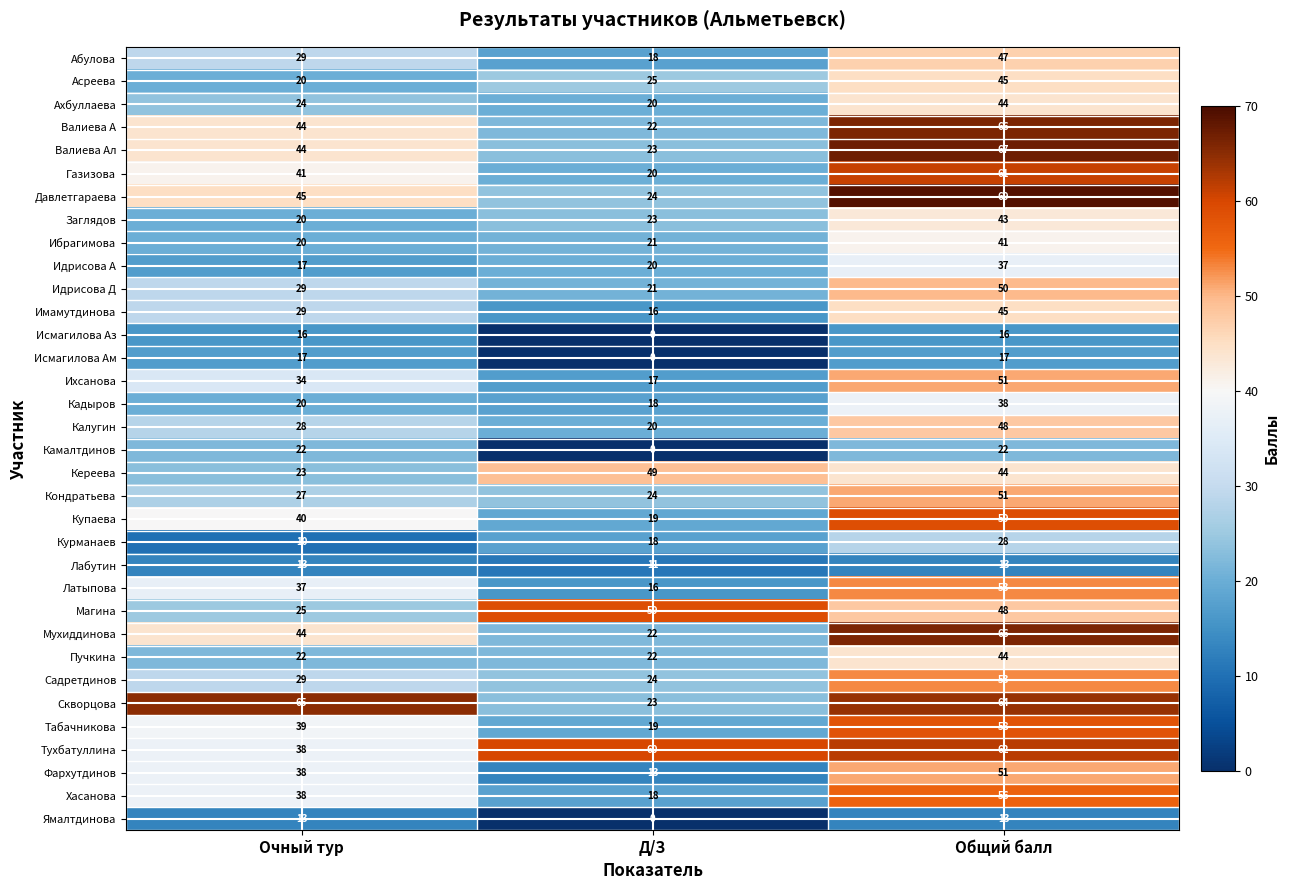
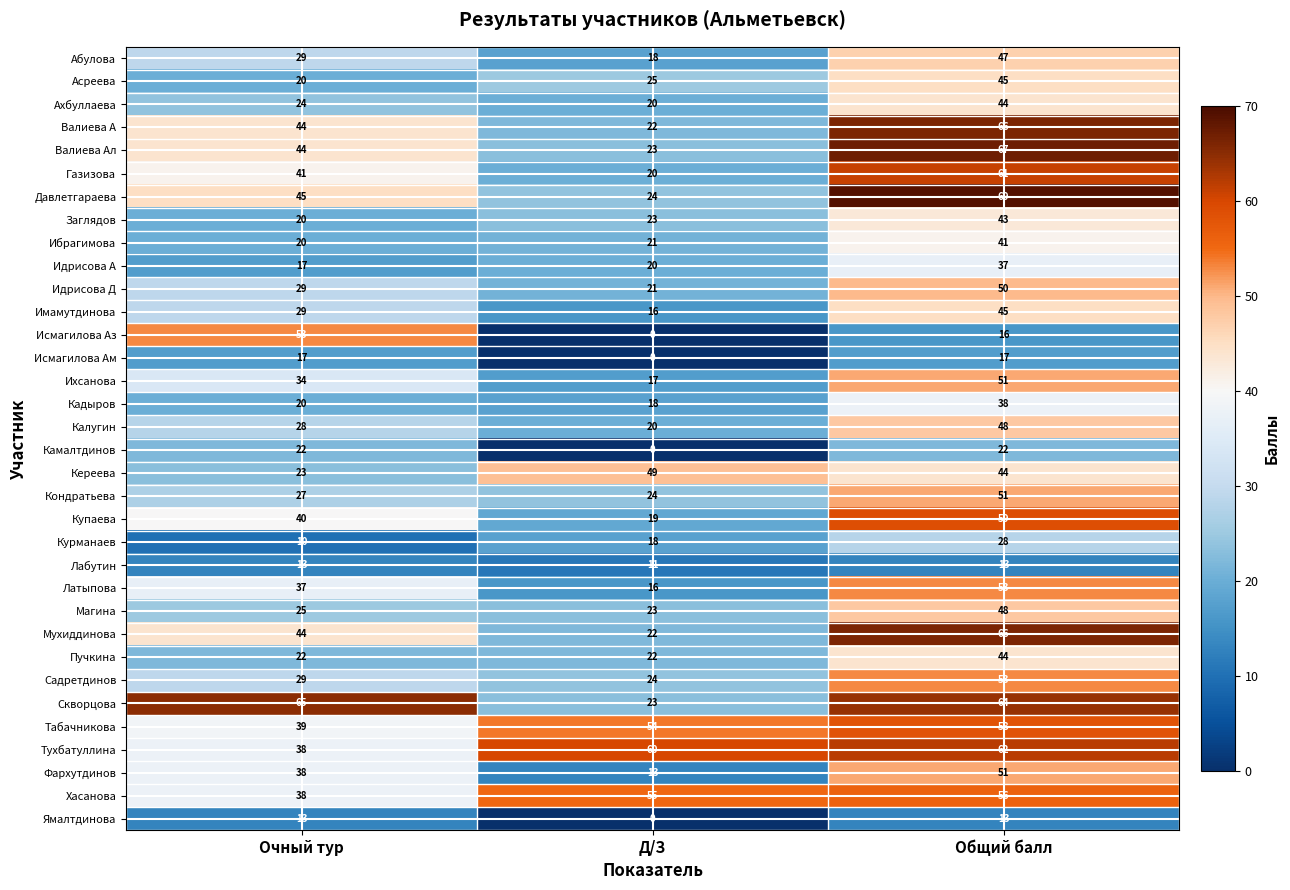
Исмагилова Аз, Очный тур: 16 -> 53
Магина, Д/З: 59 -> 23
Табачникова, Д/З: 19 -> 54
Хасанова, Д/З: 18 -> 55
